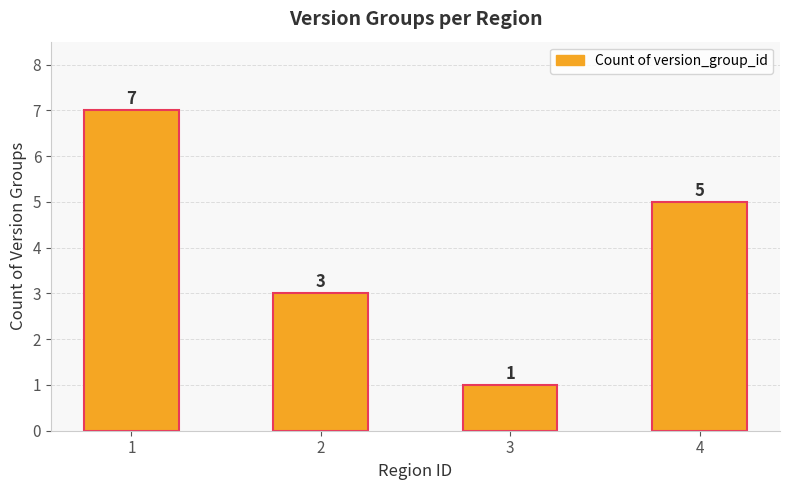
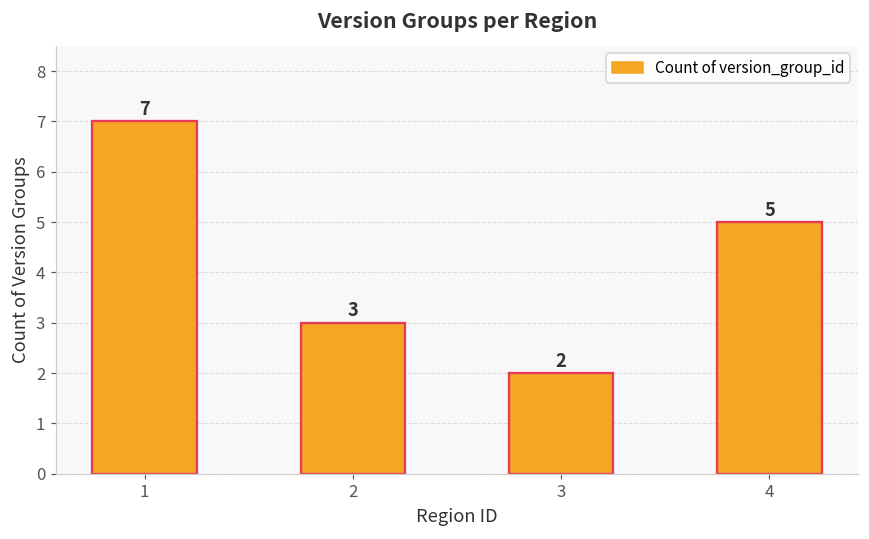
3: 1 -> 2
